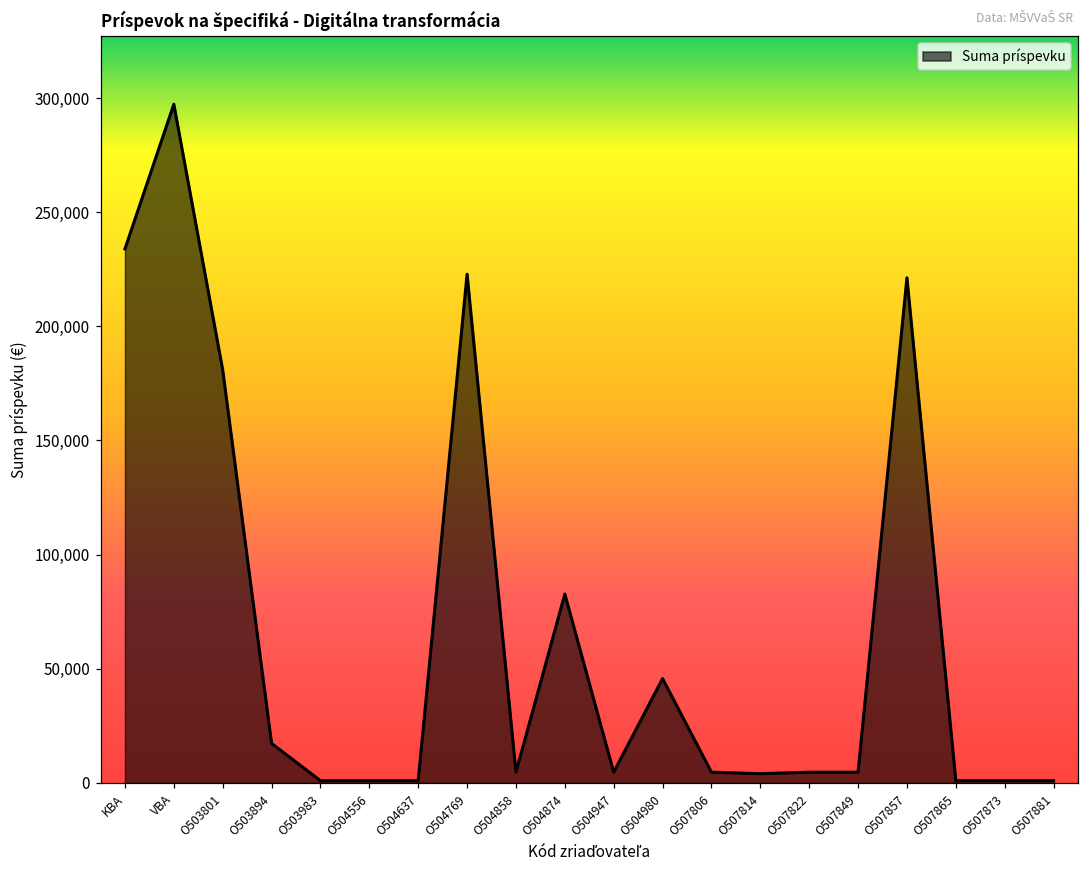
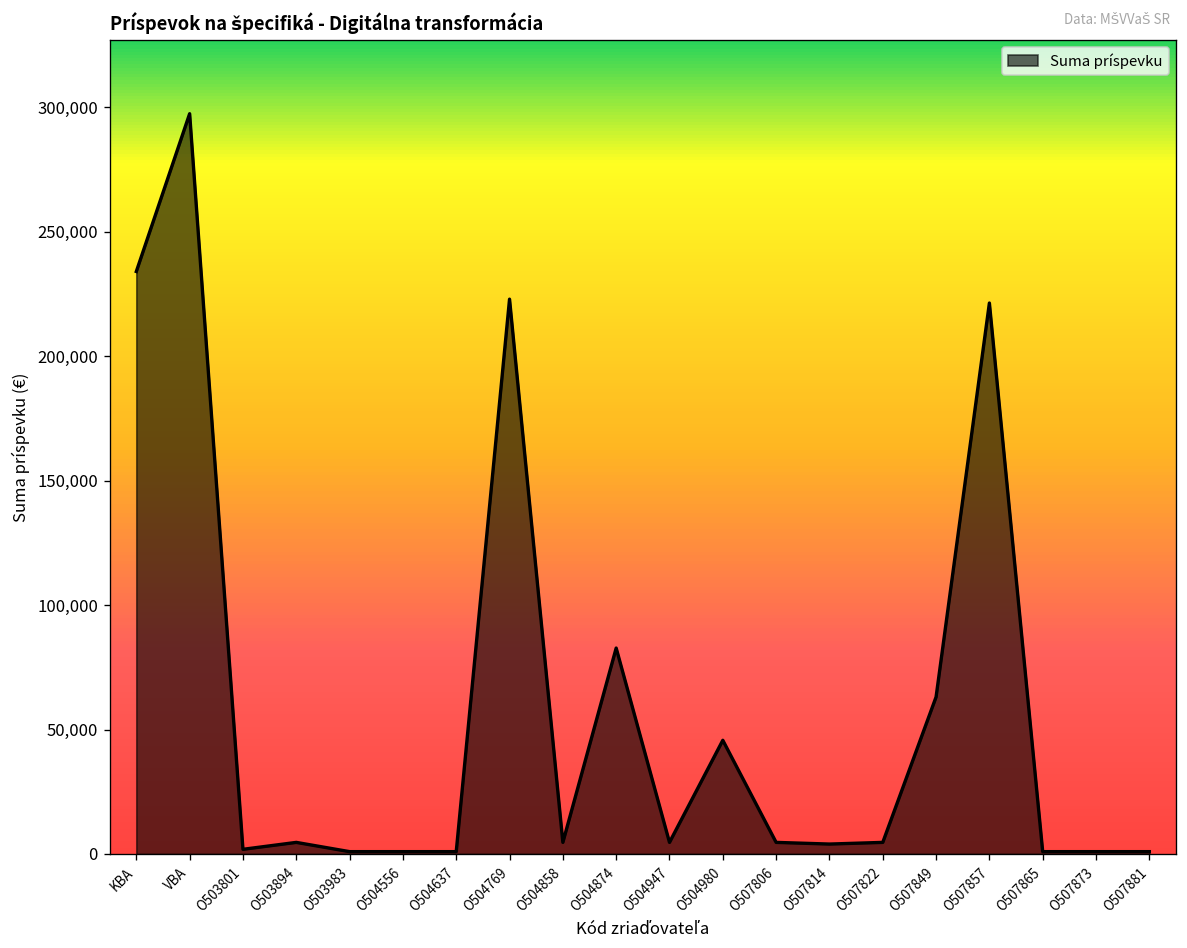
O503801: 181,000 -> 2,000
O503894: 17,000 -> 5,000
O507849: 5,000 -> 63,000
